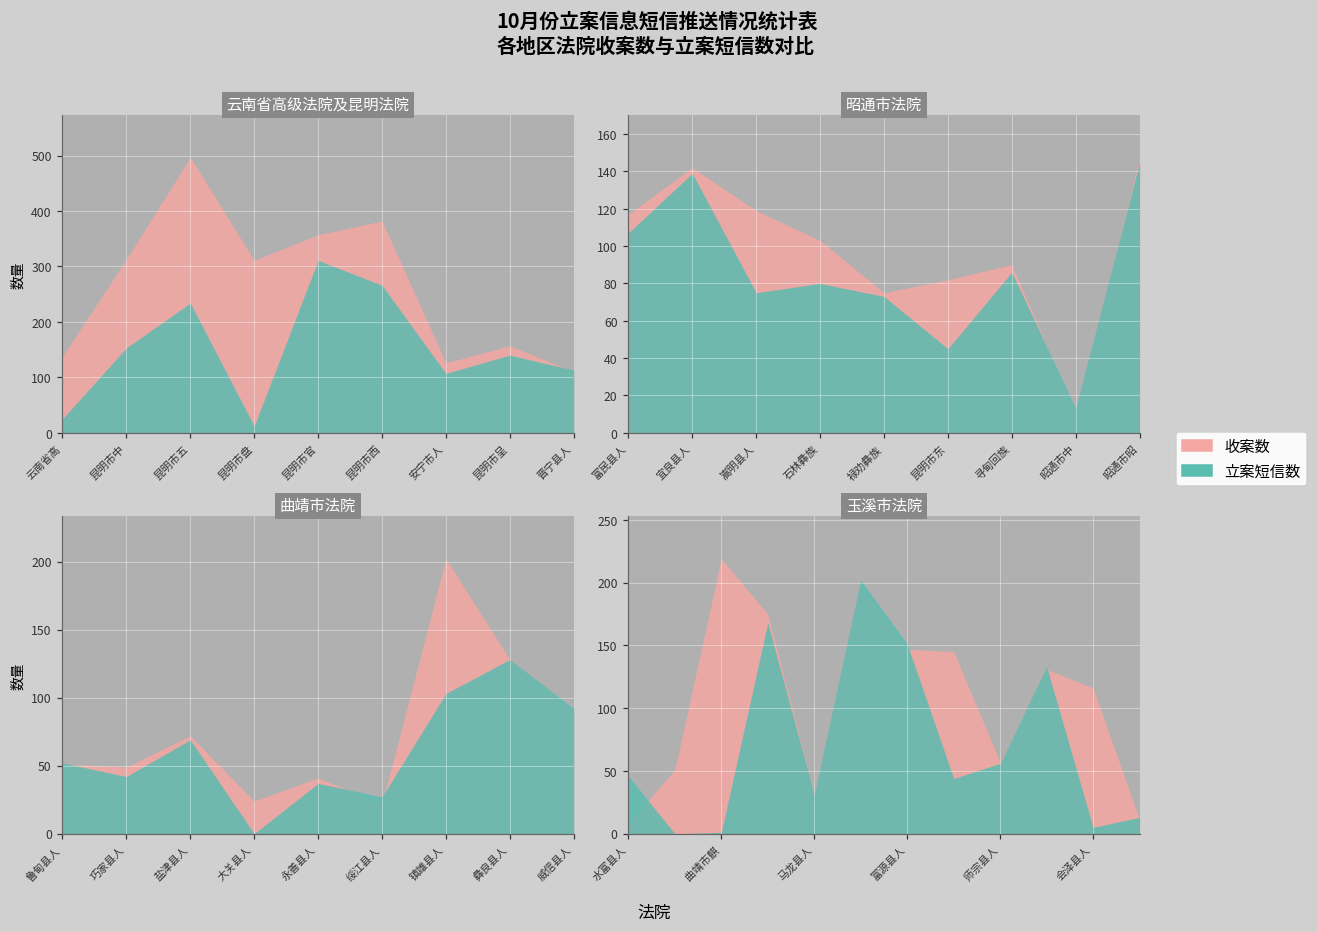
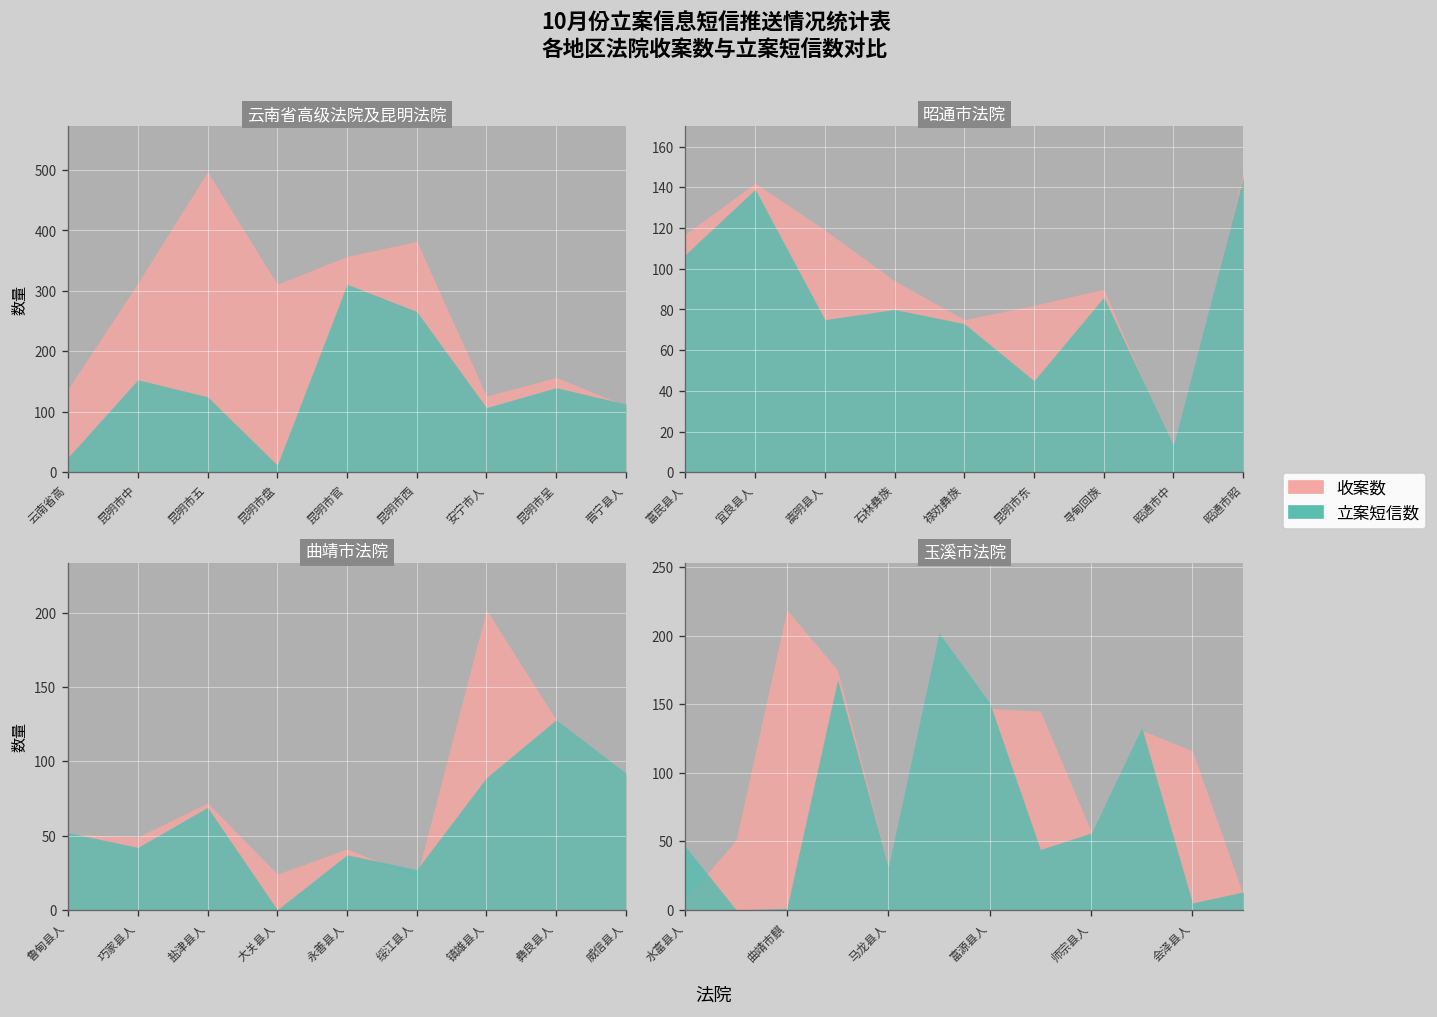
云南省高级法院及昆明法院, 立案短信数, 昆明市五: 230 -> 130
昭通市法院, 收案数, 石林彝族: 103 -> 94
曲靖市法院, 立案短信数, 镇雄县人: 103 -> 89
